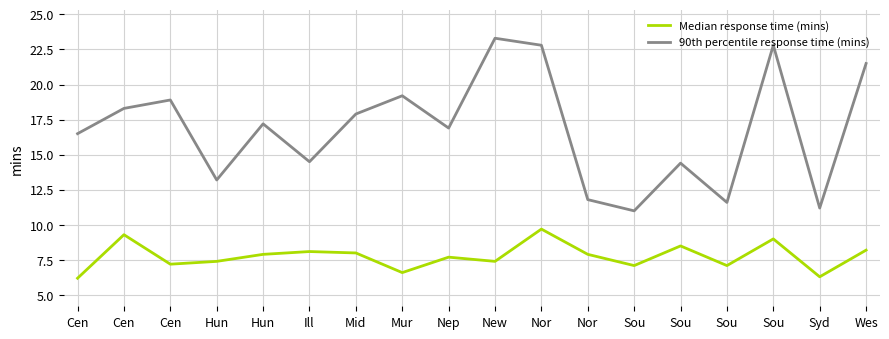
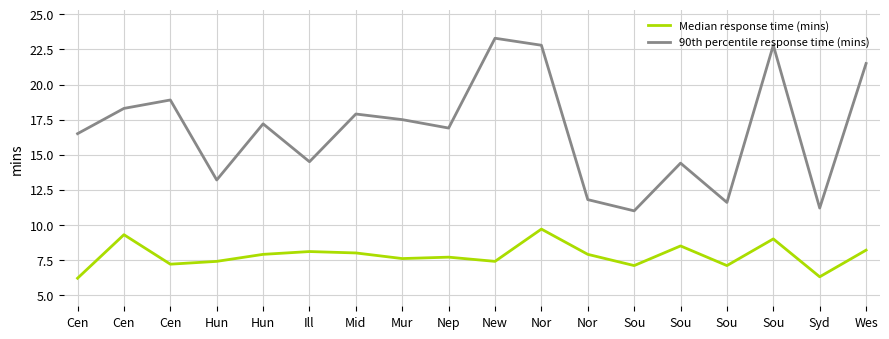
Median response time (mins), Mur: 6.6 -> 7.6
90th percentile response time (mins), Mur: 19.2 -> 17.5
